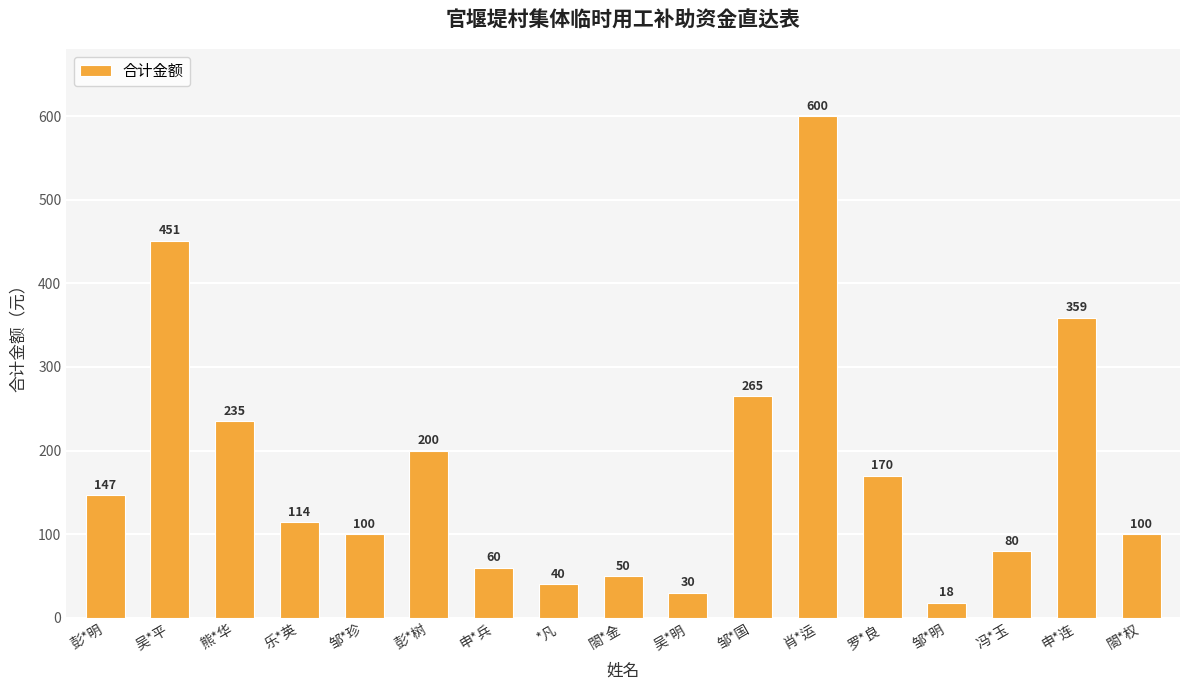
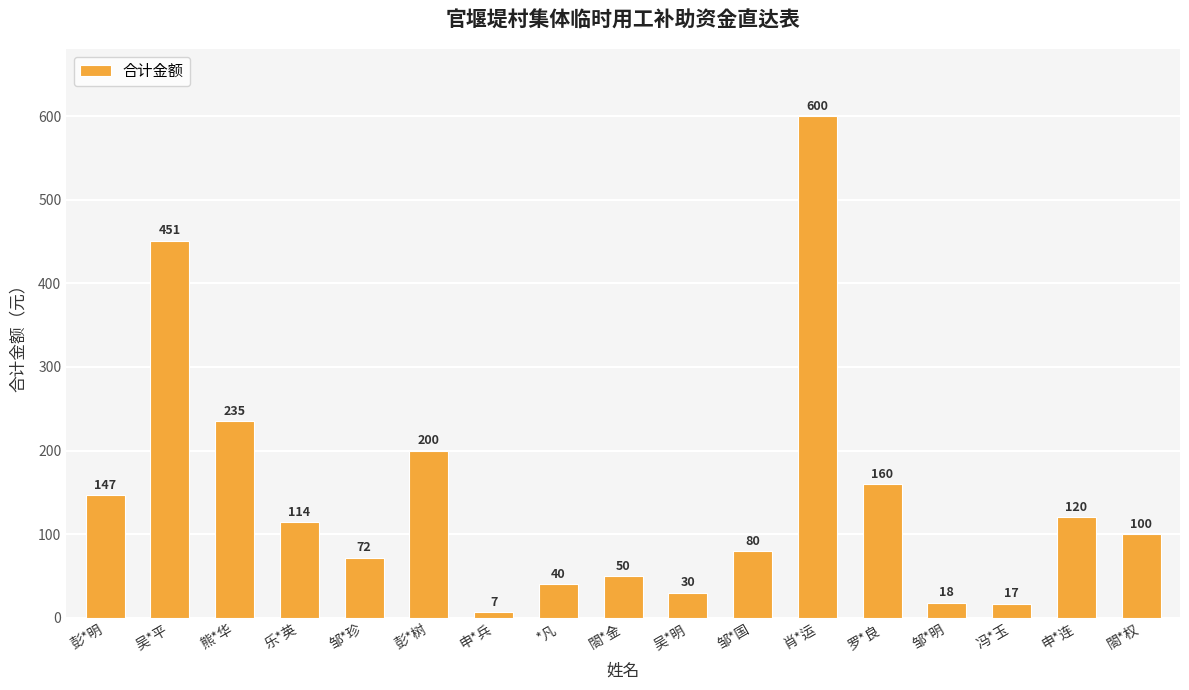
邹*珍: 100 -> 72
申*兵: 60 -> 7
邹*国: 265 -> 80
罗*良: 170 -> 160
冯*玉: 80 -> 17
申*连: 359 -> 120
